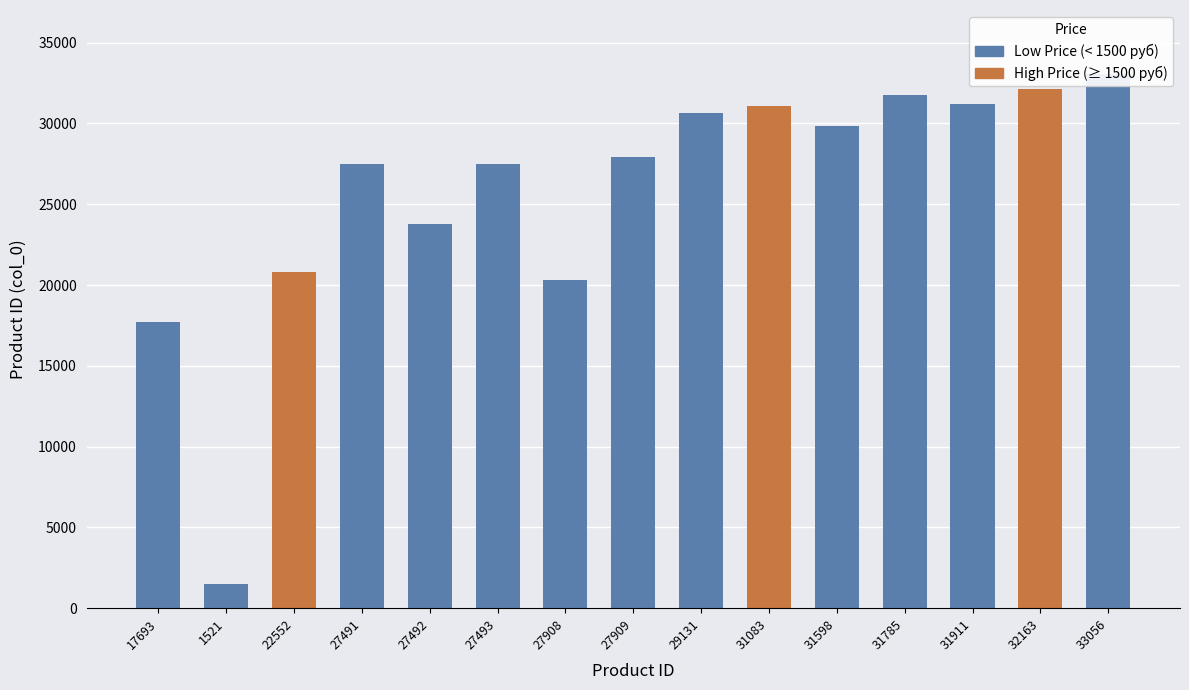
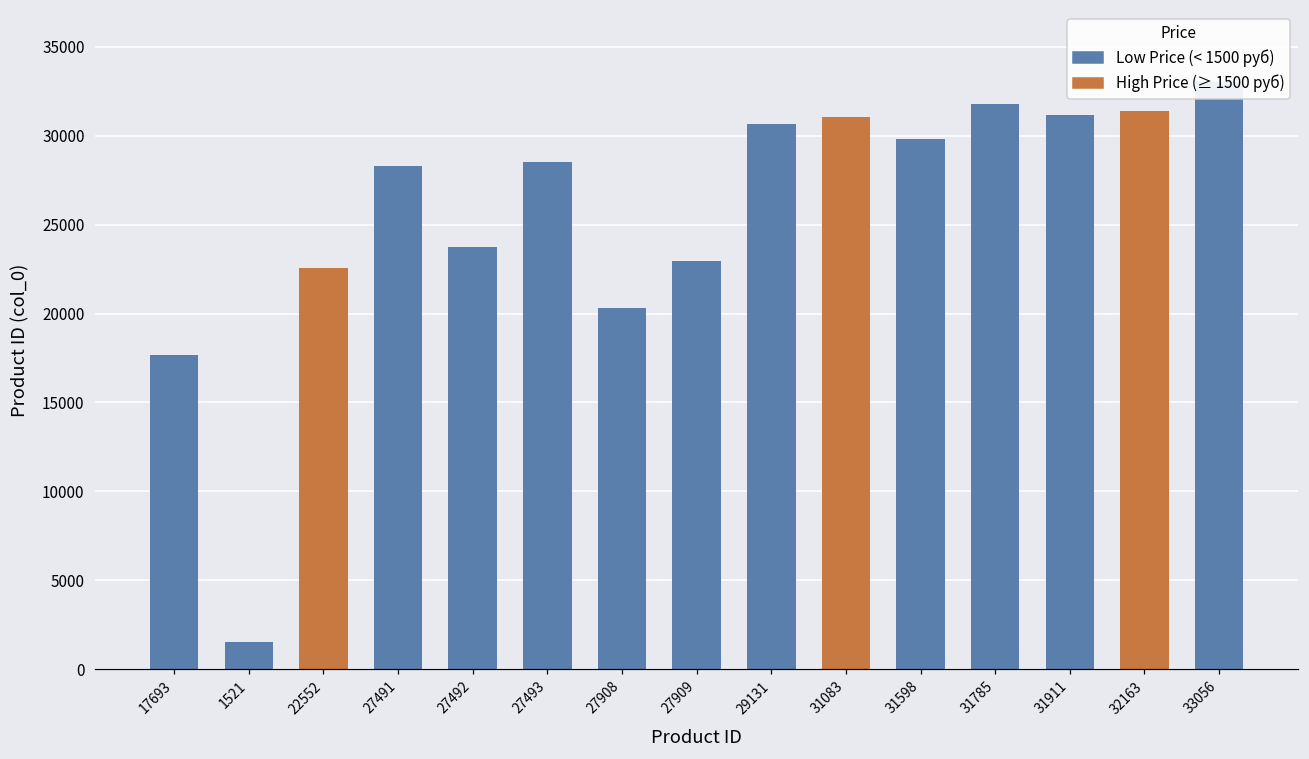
22552: 20800 -> 22600
27491: 27500 -> 28300
27493: 27500 -> 28500
27909: 27900 -> 22900
32163: 32200 -> 31400
